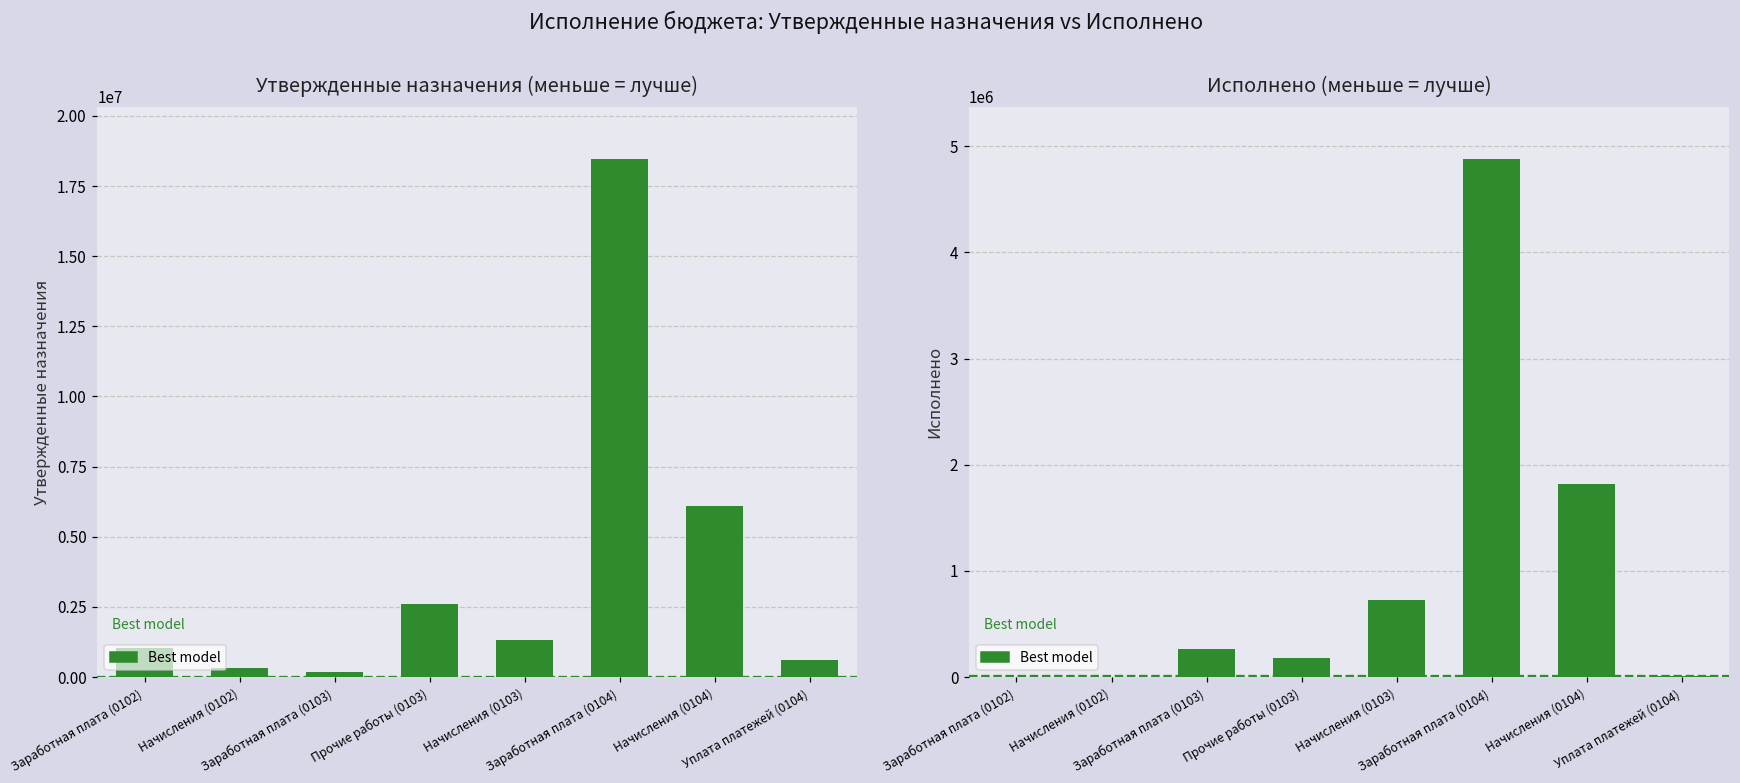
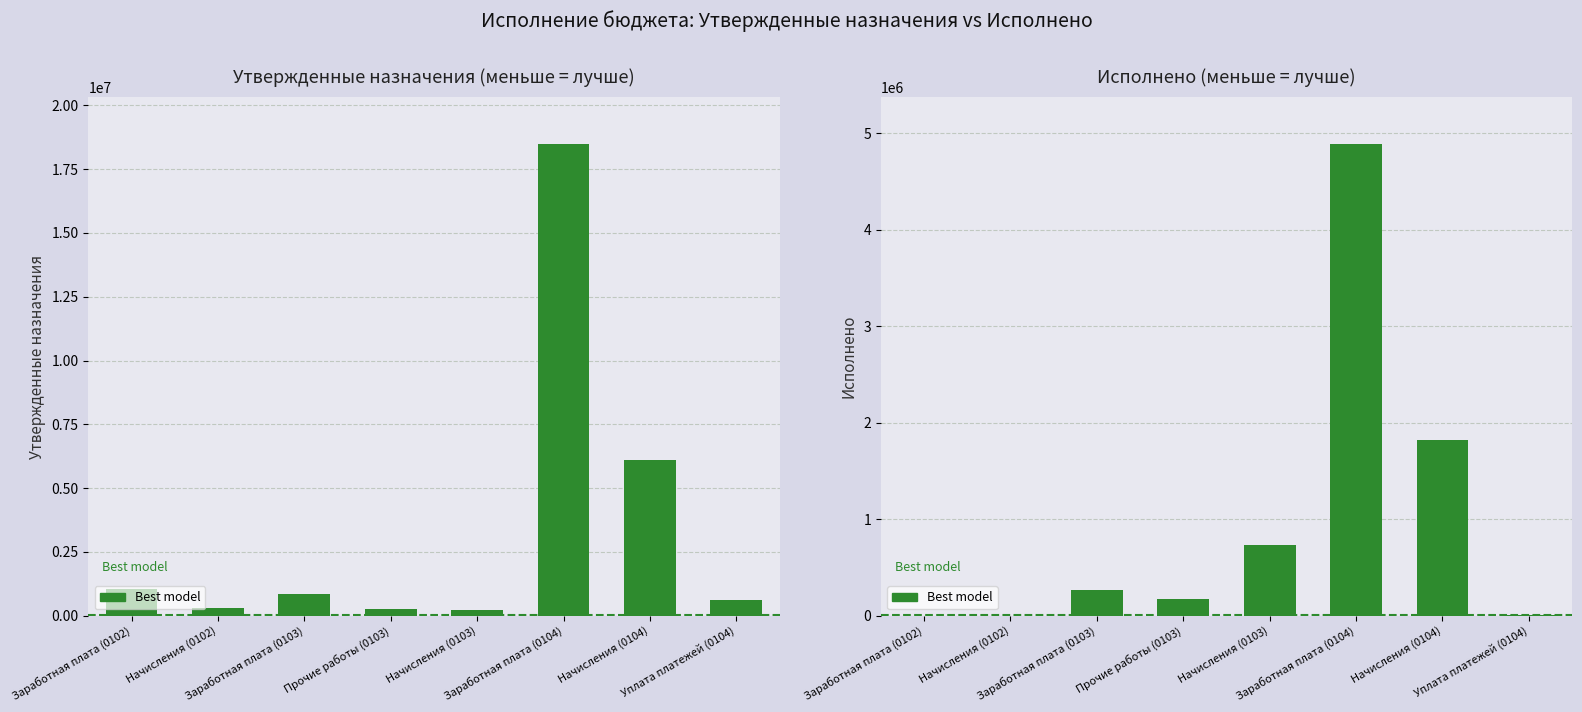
Утвержденные назначения (меньше = лучше), Заработная плата (0103): 200000 -> 900000
Утвержденные назначения (меньше = лучше), Прочие работы (0103): 2600000 -> 300000
Утвержденные назначения (меньше = лучше), Начисления (0103): 1300000 -> 200000
